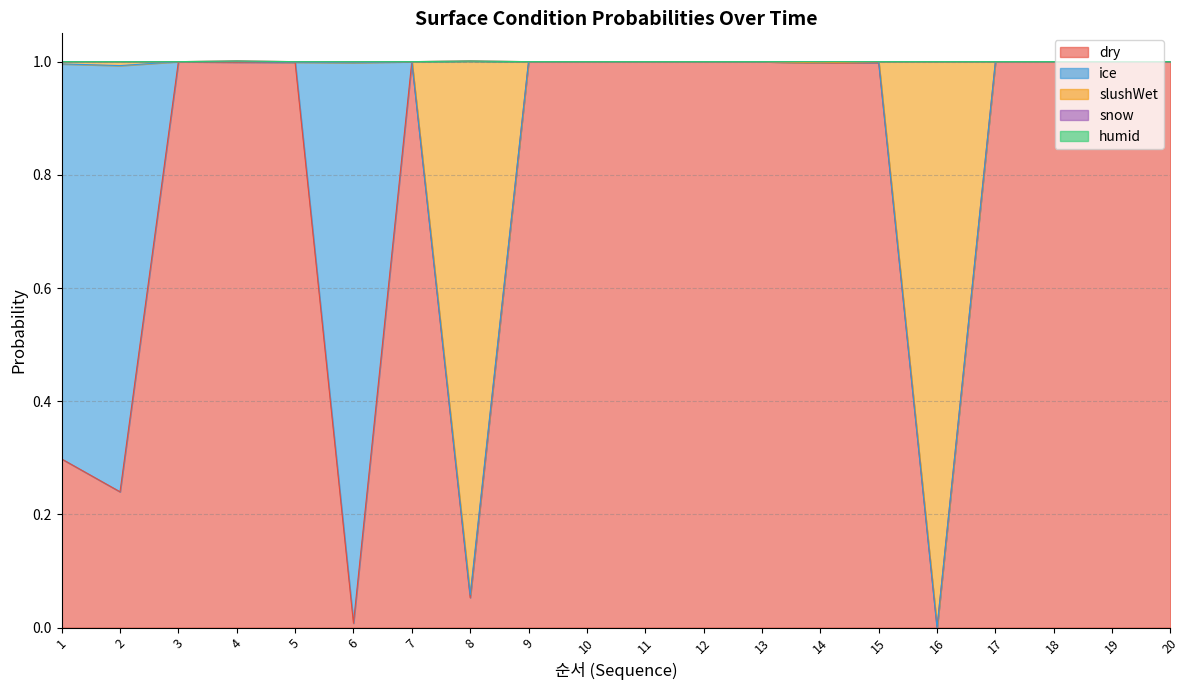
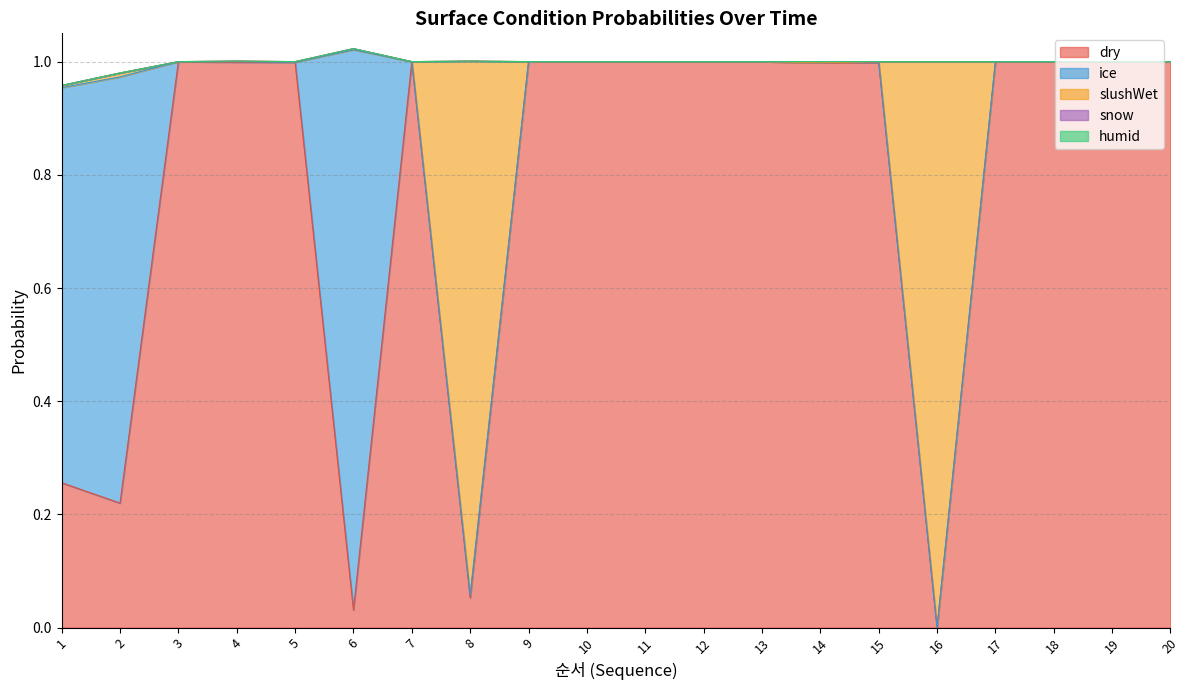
dry, 1: 0.30 -> 0.26
dry, 2: 0.24 -> 0.22
dry, 6: 0.01 -> 0.03
